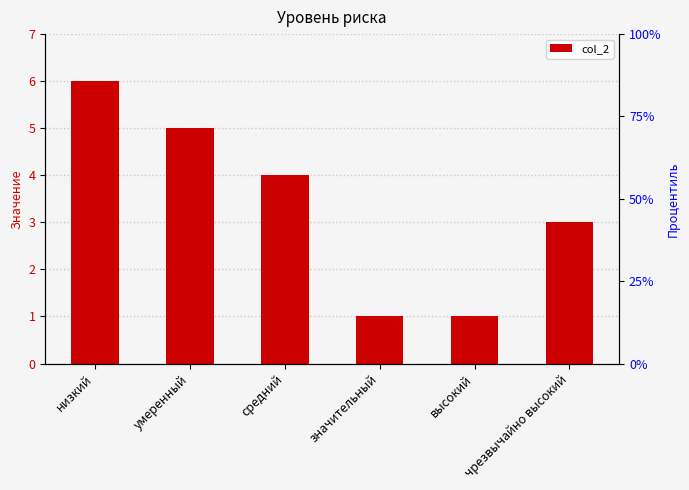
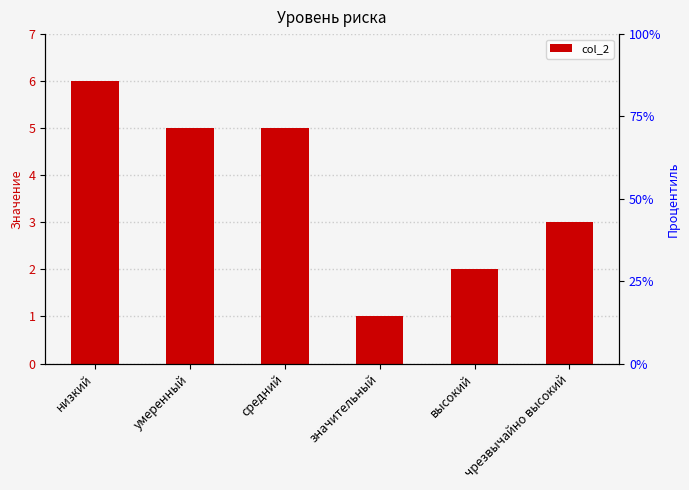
средний: 4 -> 5
высокий: 1 -> 2
